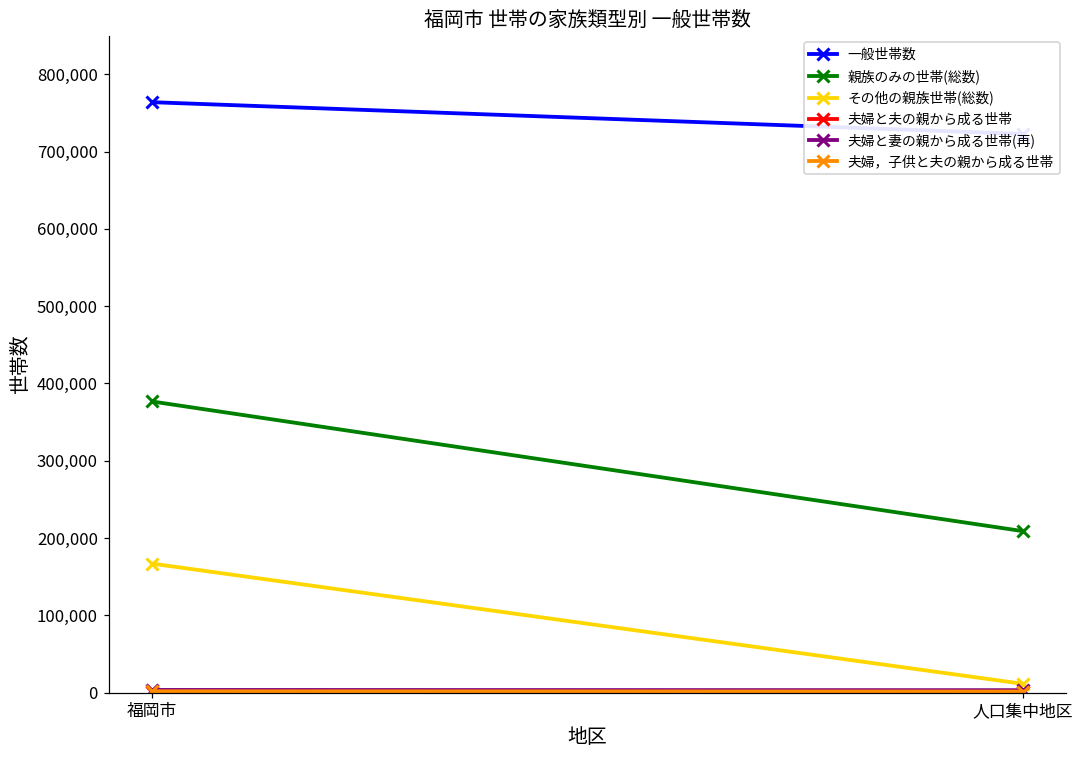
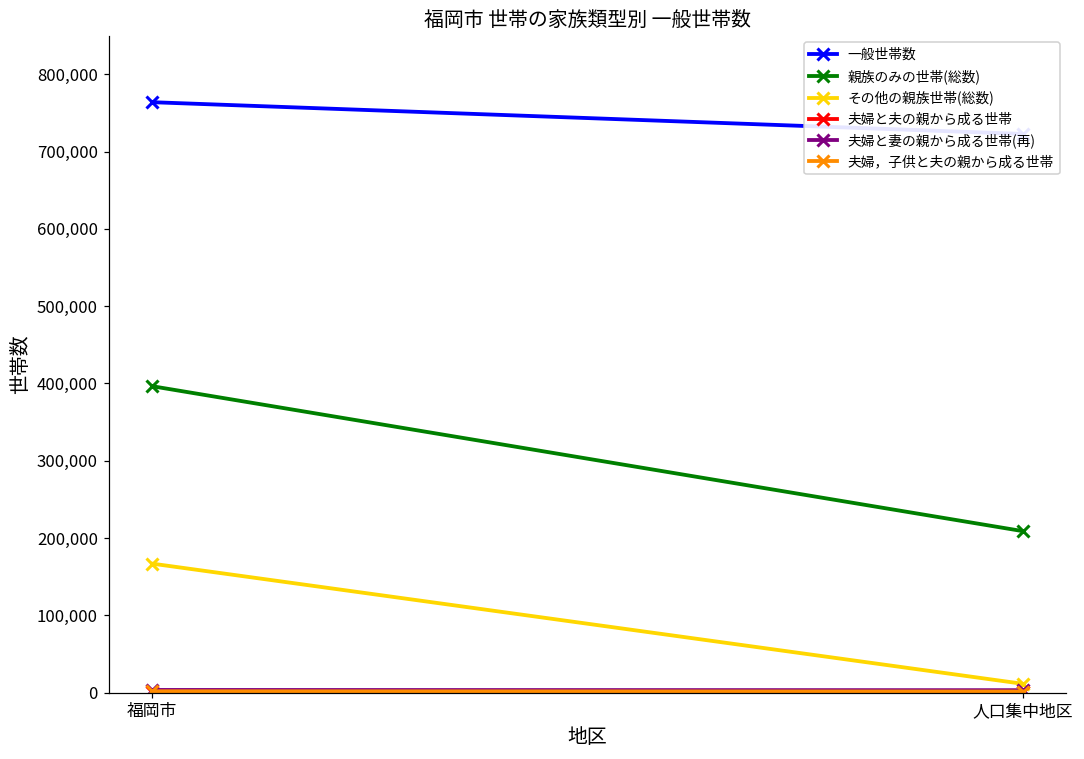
親族のみの世帯(総数), 福岡市: 380,000 -> 400,000
